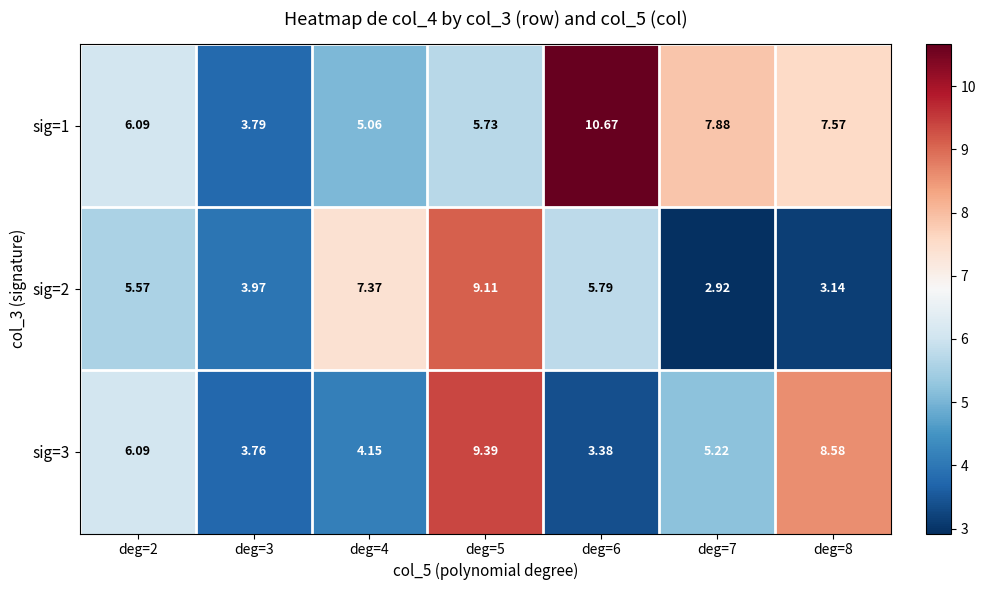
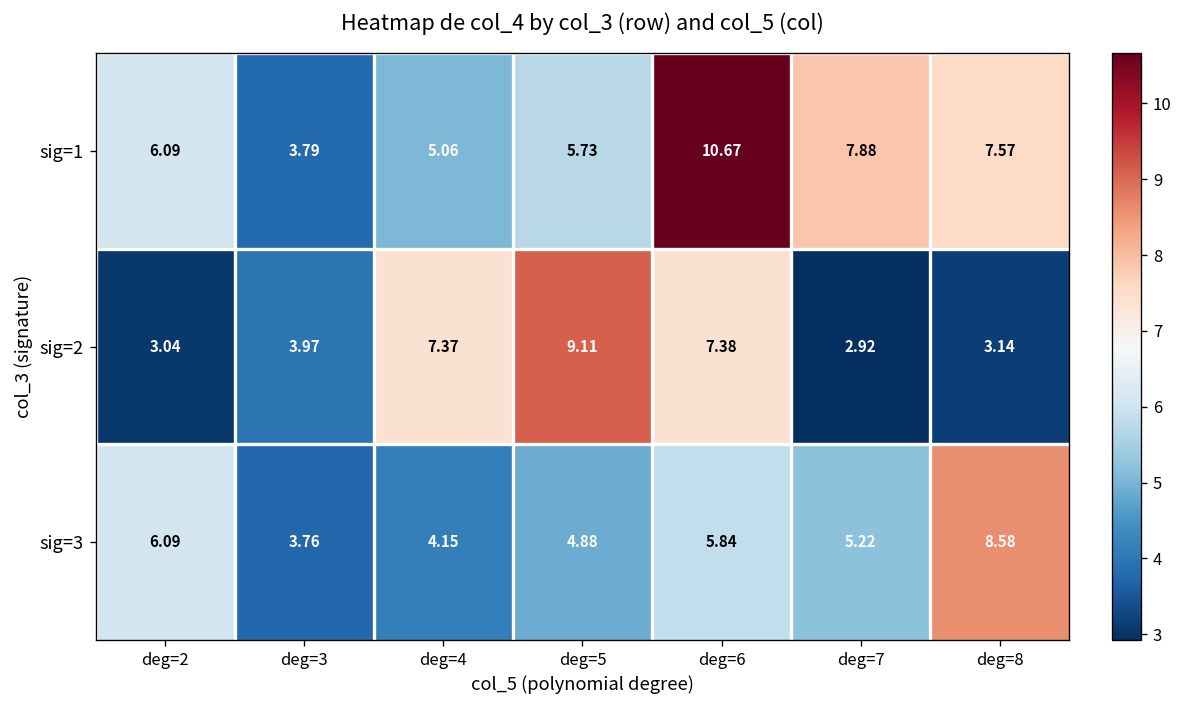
sig=2, deg=2: 5.57 -> 3.04
sig=2, deg=6: 5.79 -> 7.38
sig=3, deg=5: 9.39 -> 4.88
sig=3, deg=6: 3.38 -> 5.84
